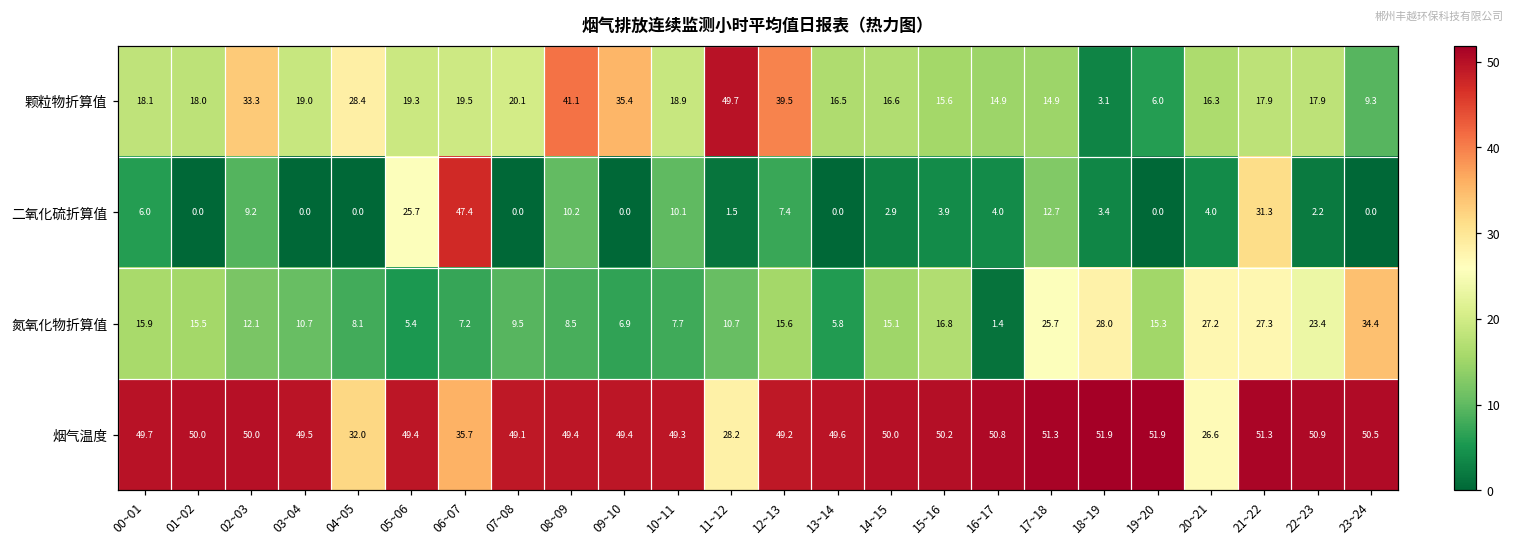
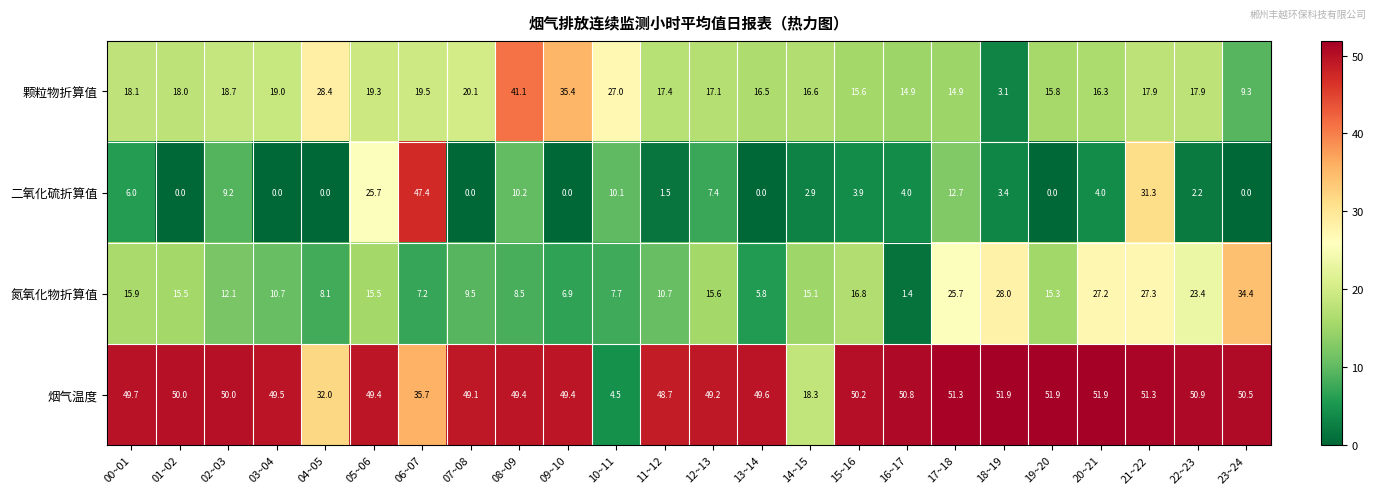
颗粒物折算值, 02~03: 33.3 -> 18.7
颗粒物折算值, 10~11: 18.9 -> 27.0
颗粒物折算值, 11~12: 49.7 -> 17.4
颗粒物折算值, 12~13: 39.5 -> 17.1
颗粒物折算值, 19~20: 6.0 -> 15.8
氮氧化物折算值, 05~06: 5.4 -> 15.5
烟气温度, 10~11: 49.3 -> 4.5
烟气温度, 11~12: 28.2 -> 48.7
烟气温度, 14~15: 50.0 -> 18.3
烟气温度, 20~21: 26.6 -> 51.9
